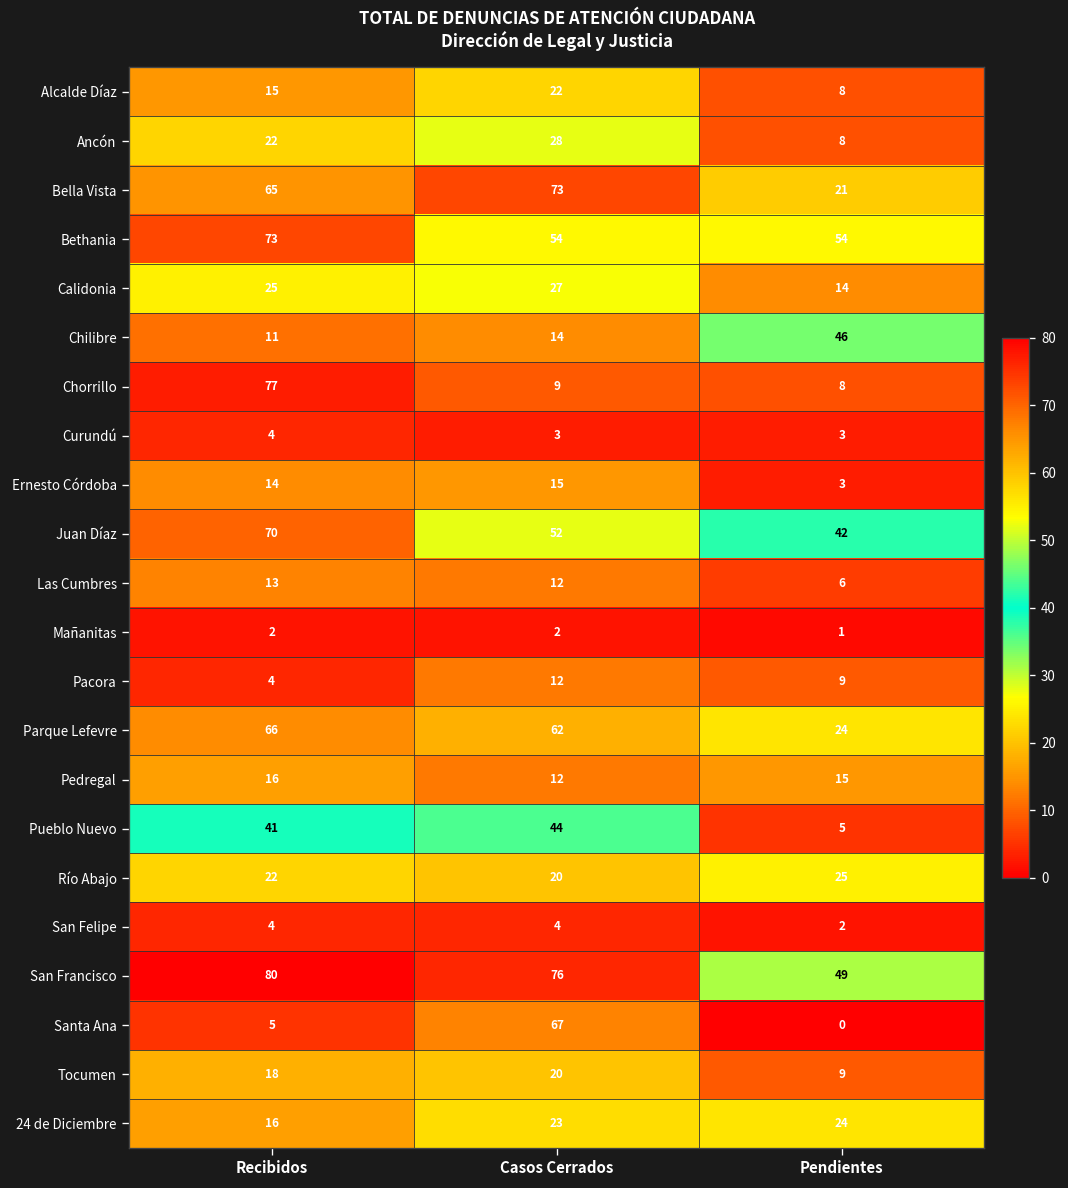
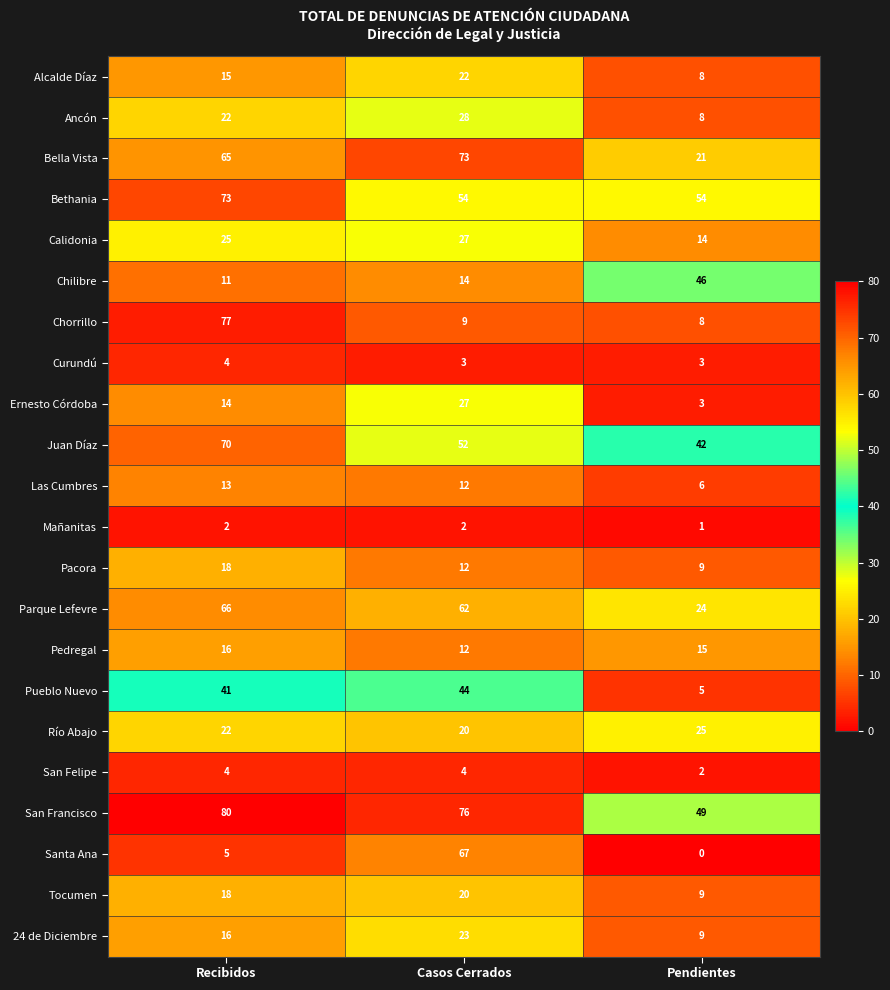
Ernesto Córdoba, Casos Cerrados: 15 -> 27
Pacora, Recibidos: 4 -> 18
24 de Diciembre, Pendientes: 24 -> 9
